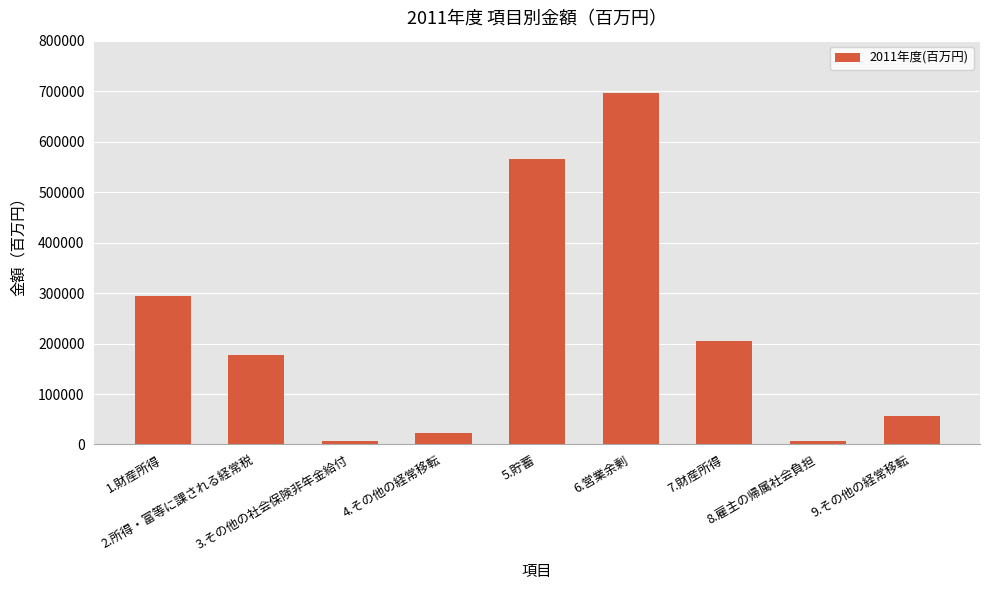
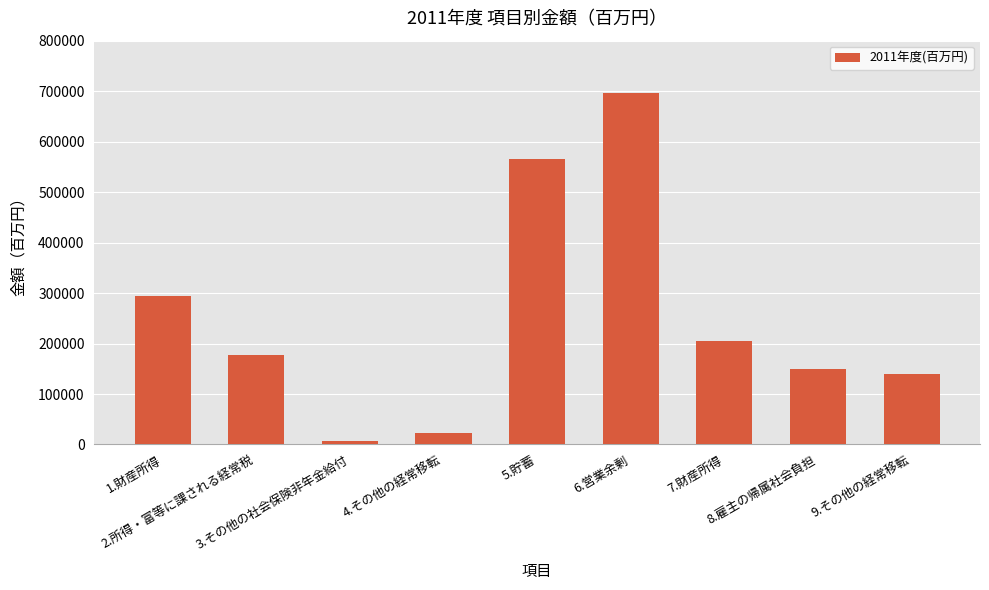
8.雇主の帰属社会負担: 10000 -> 150000
9.その他の経常移転: 60000 -> 140000
